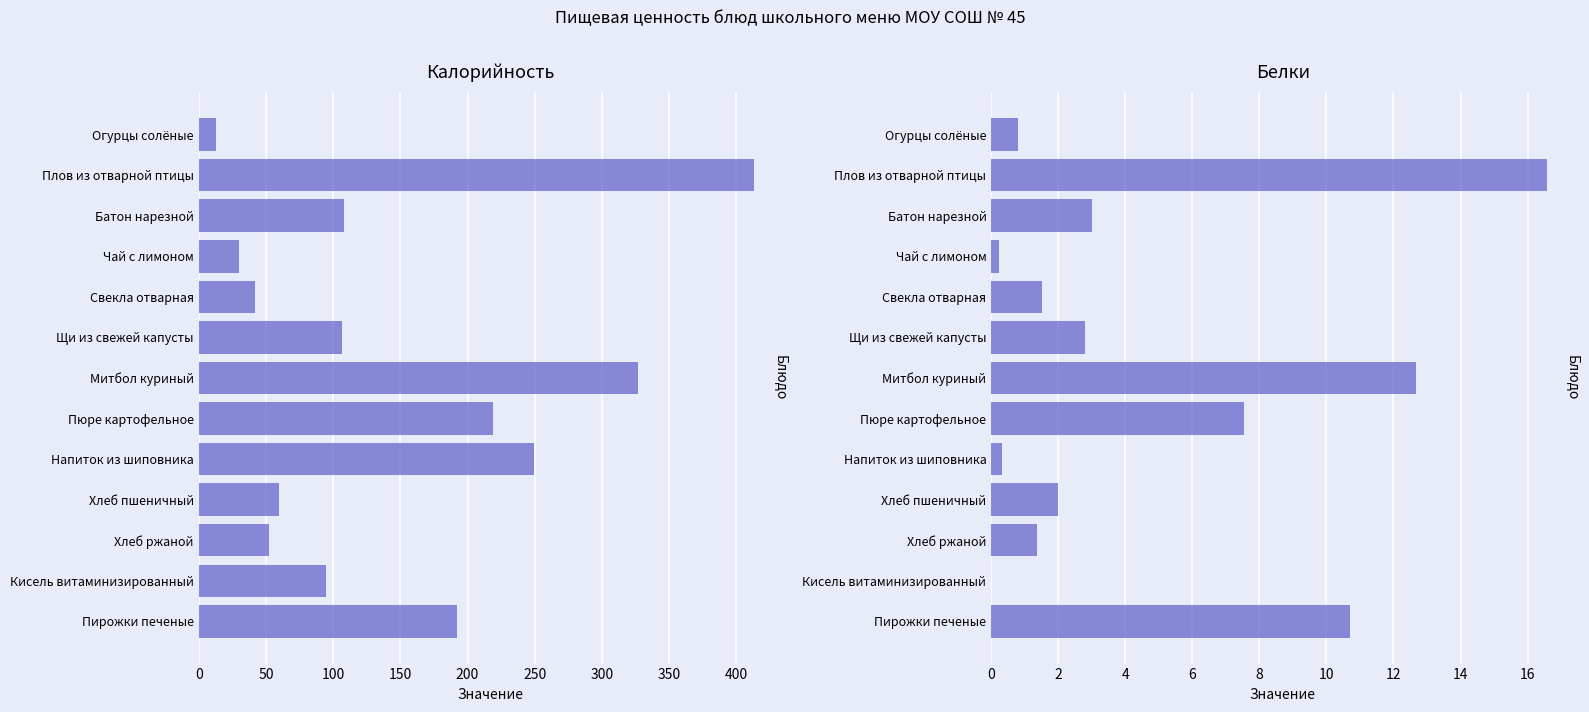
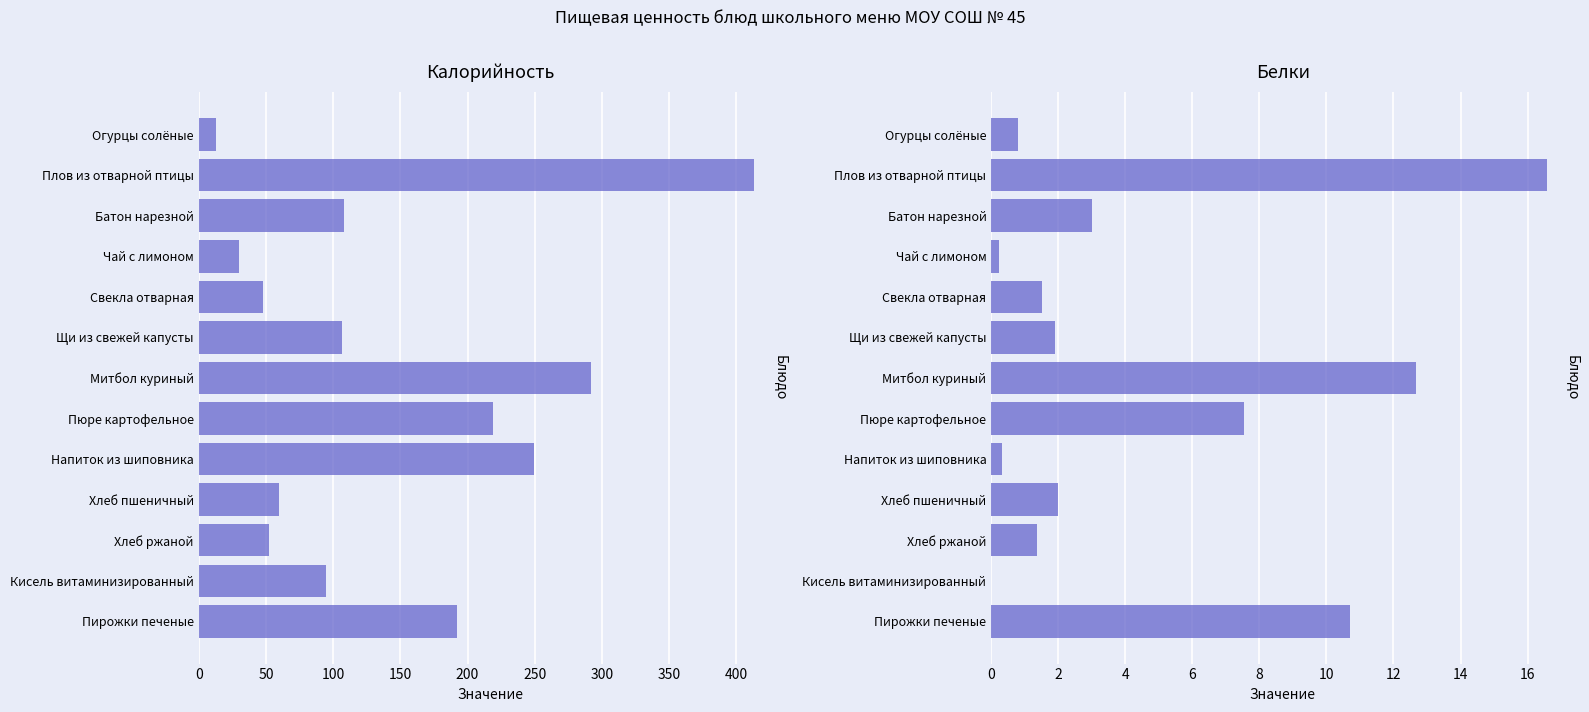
Калорийность, Свекла отварная: 42 -> 48
Калорийность, Митбол куриный: 327 -> 292
Белки, Щи из свежей капусты: 2.8 -> 1.9
